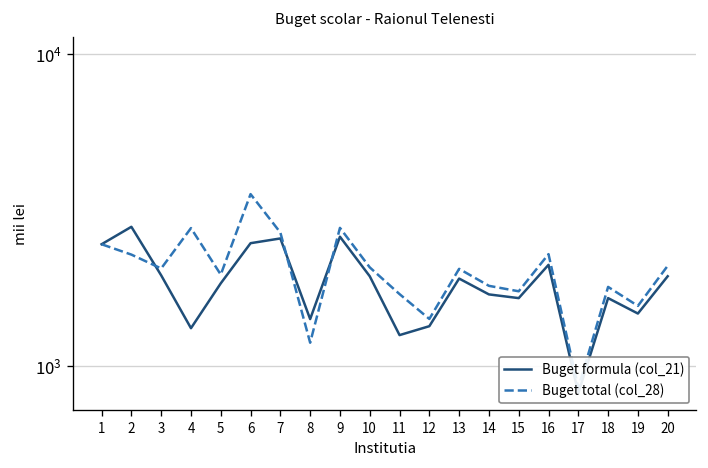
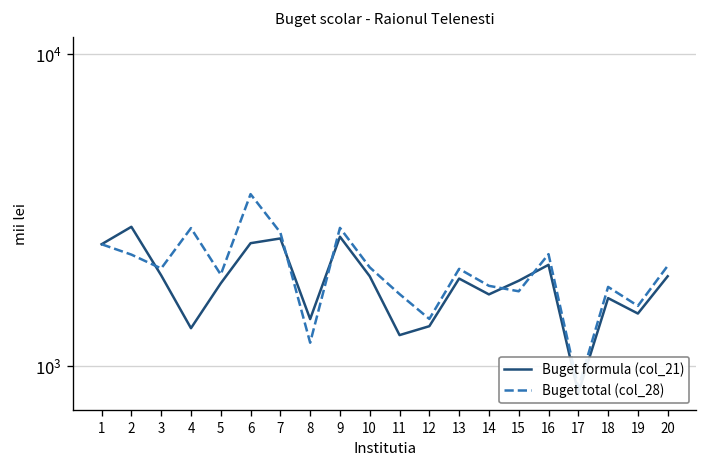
Buget formula (col_21), 15: 1700 -> 1900
